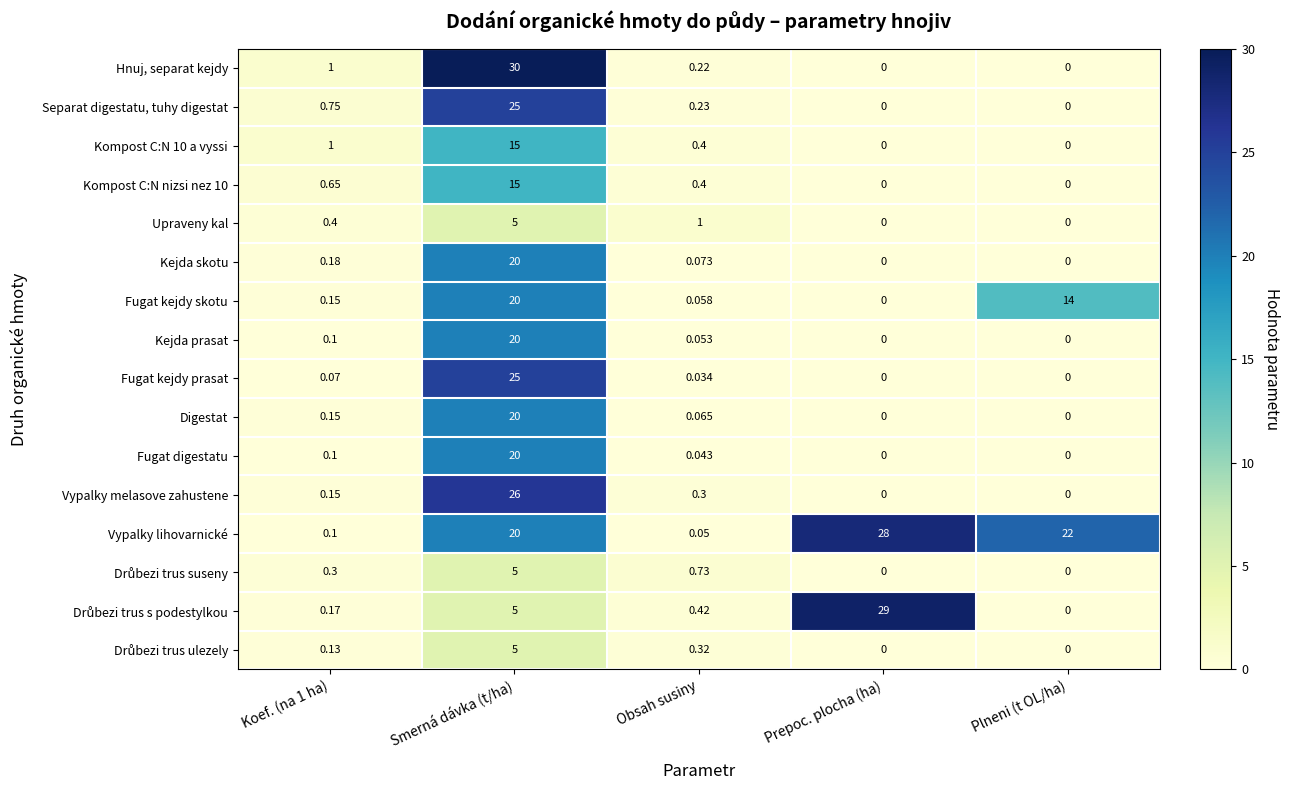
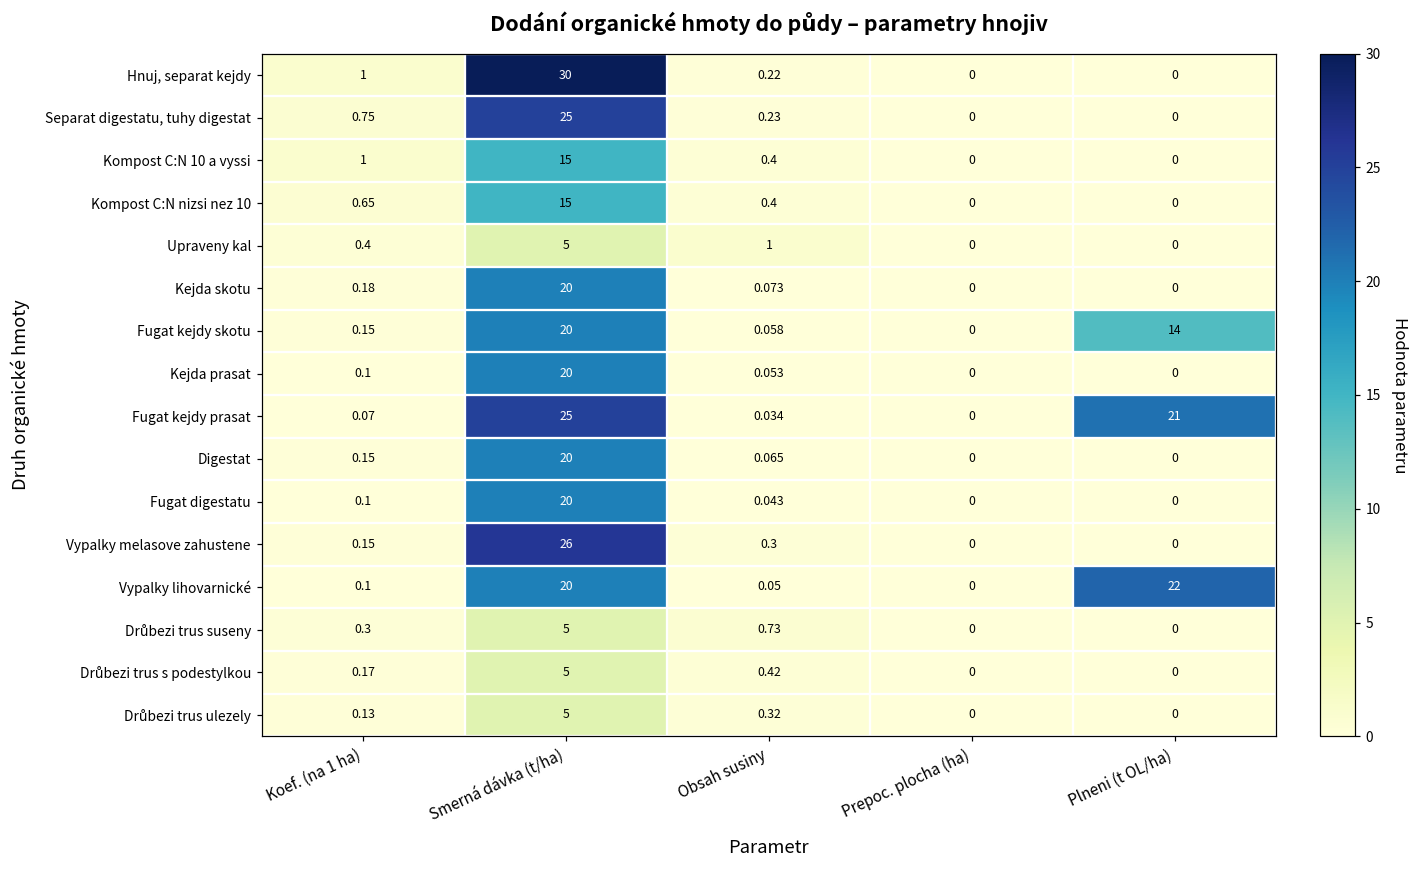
Fugat kejdy prasat, Plneni (t OL/ha): 0 -> 21
Vypalky lihovarnické, Prepoc. plocha (ha): 28 -> 0
Drůbezi trus s podestylkou, Prepoc. plocha (ha): 29 -> 0
